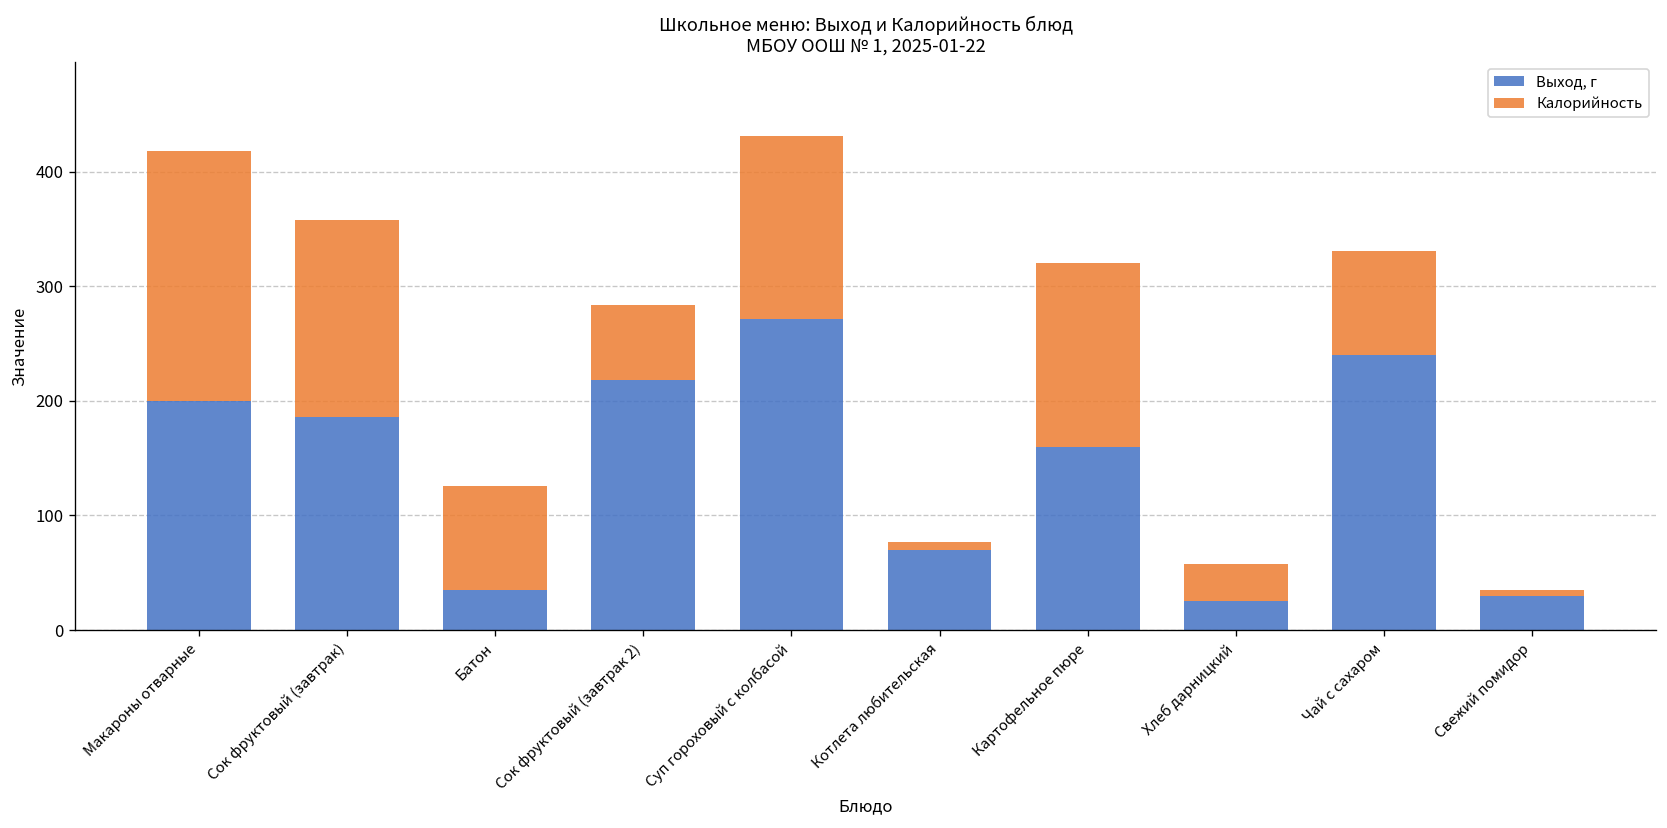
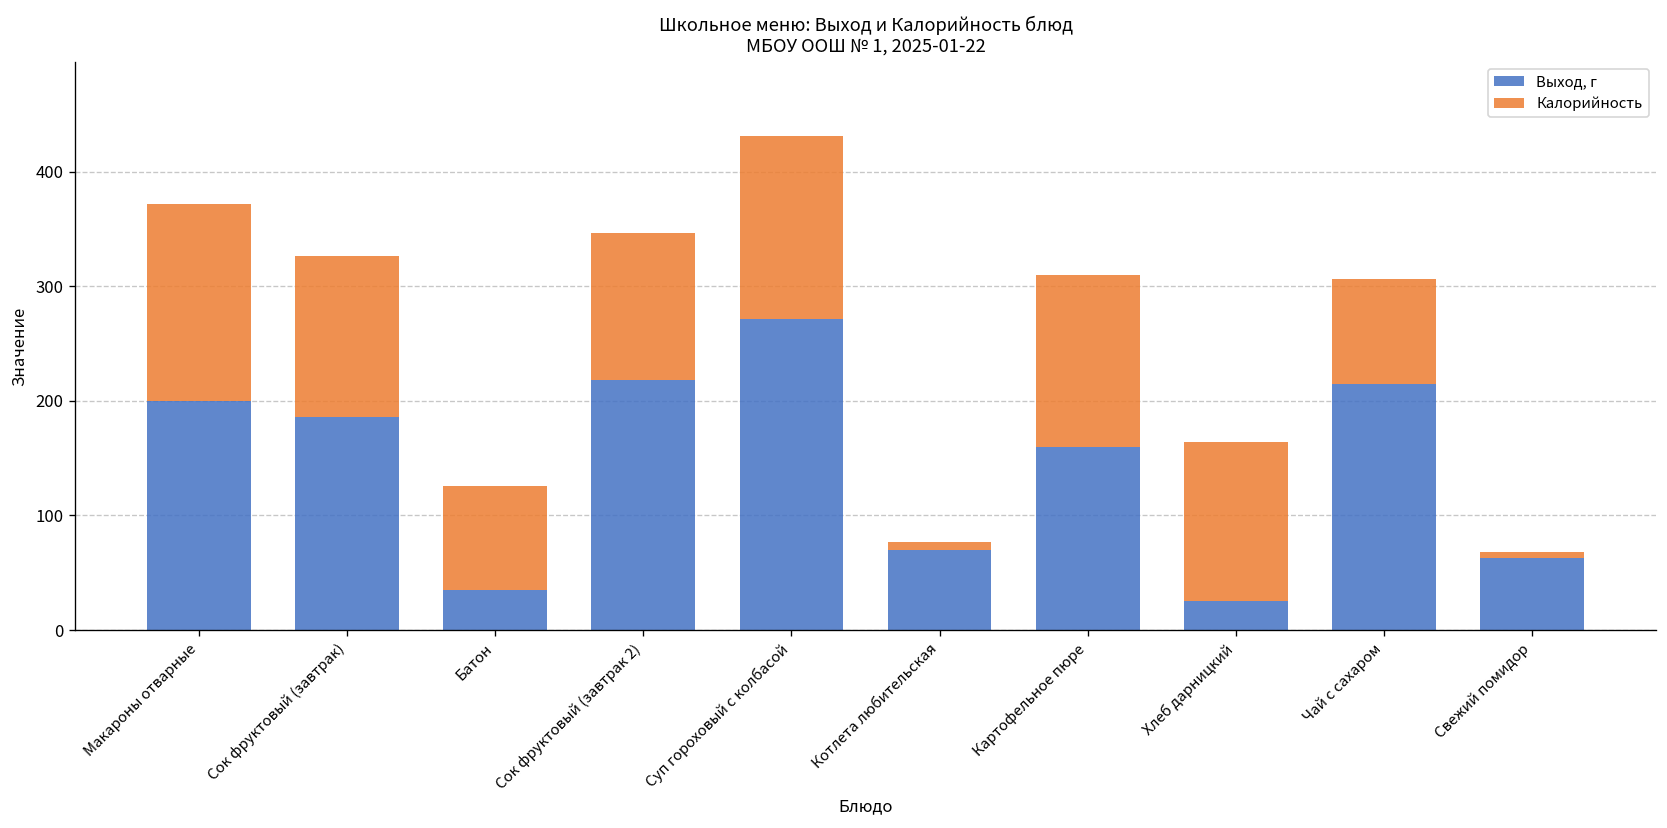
Калорийность, Макароны отварные: 220 -> 170
Калорийность, Сок фруктовый (завтрак): 170 -> 140
Калорийность, Сок фруктовый (завтрак 2): 70 -> 130
Калорийность, Картофельное пюре: 160 -> 150
Калорийность, Хлеб дарницкий: 30 -> 140
Выход, г, Чай с сахаром: 240 -> 220
Выход, г, Свежий помидор: 30 -> 60
